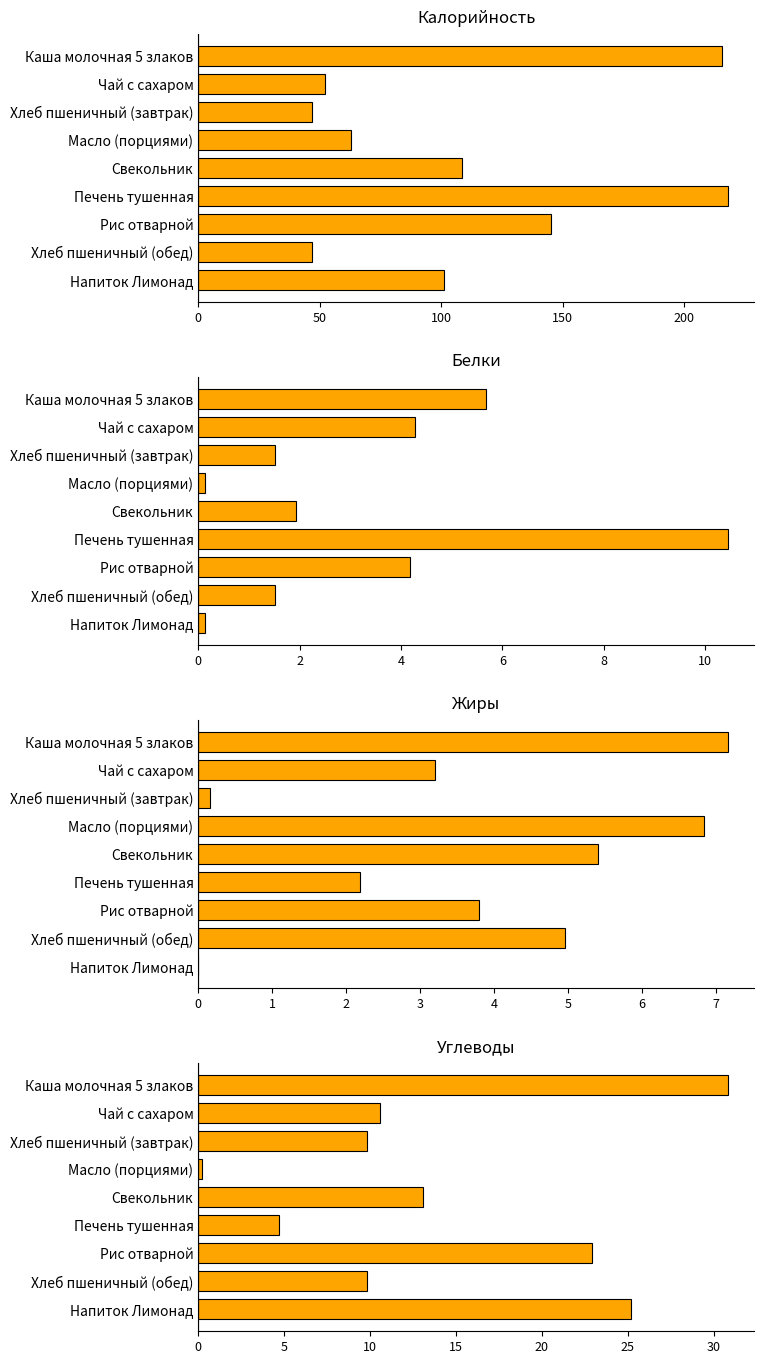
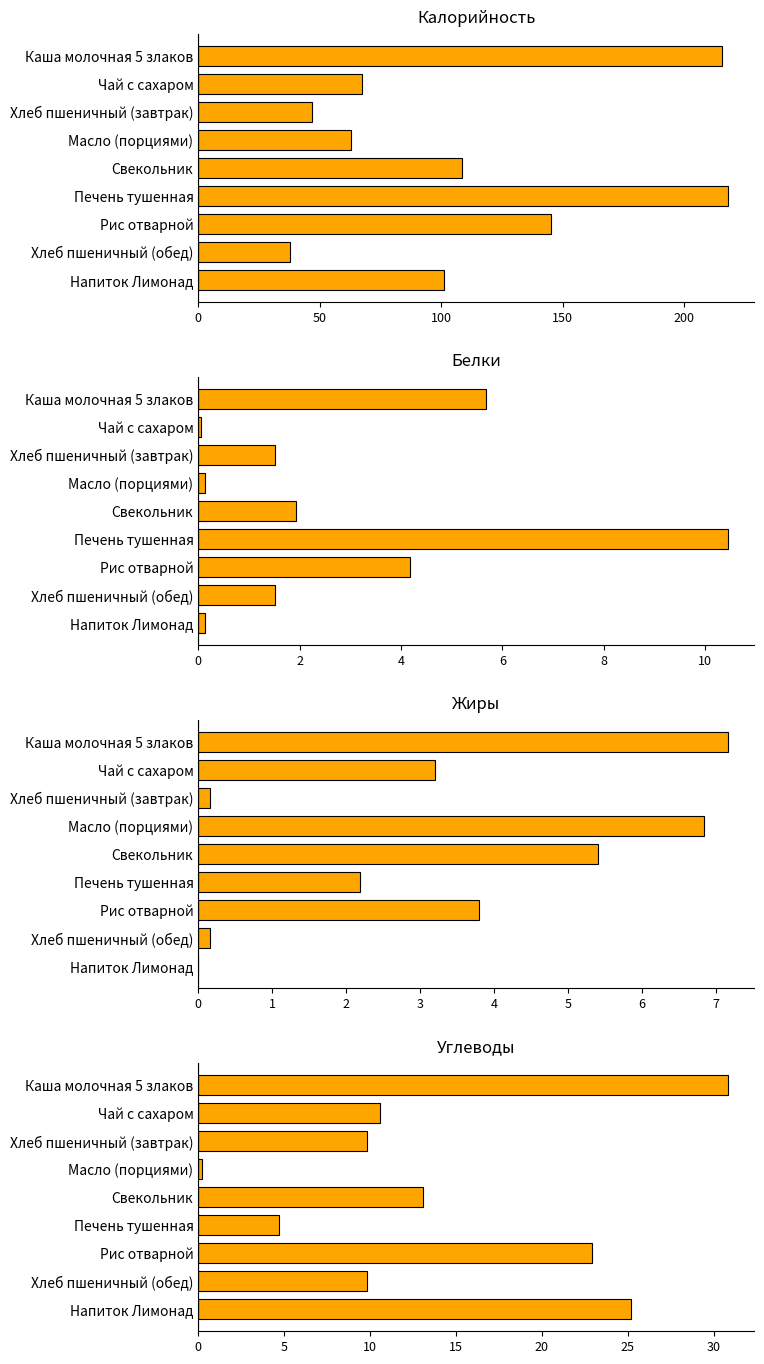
Калорийность, Чай с сахаром: 52 -> 67
Калорийность, Хлеб пшеничный (обед): 47 -> 38
Белки, Чай с сахаром: 4.3 -> 0.1
Жиры, Хлеб пшеничный (обед): 5.0 -> 0.2
